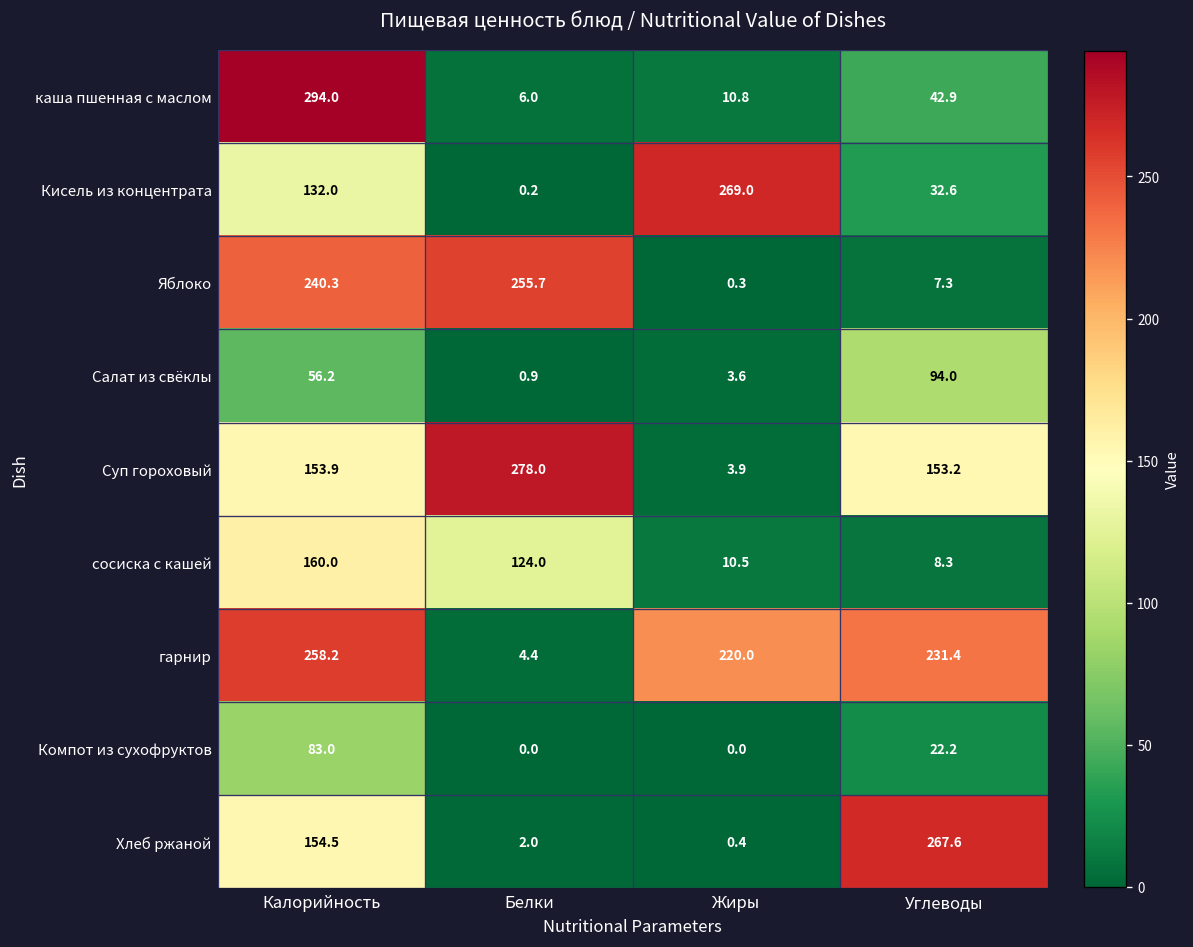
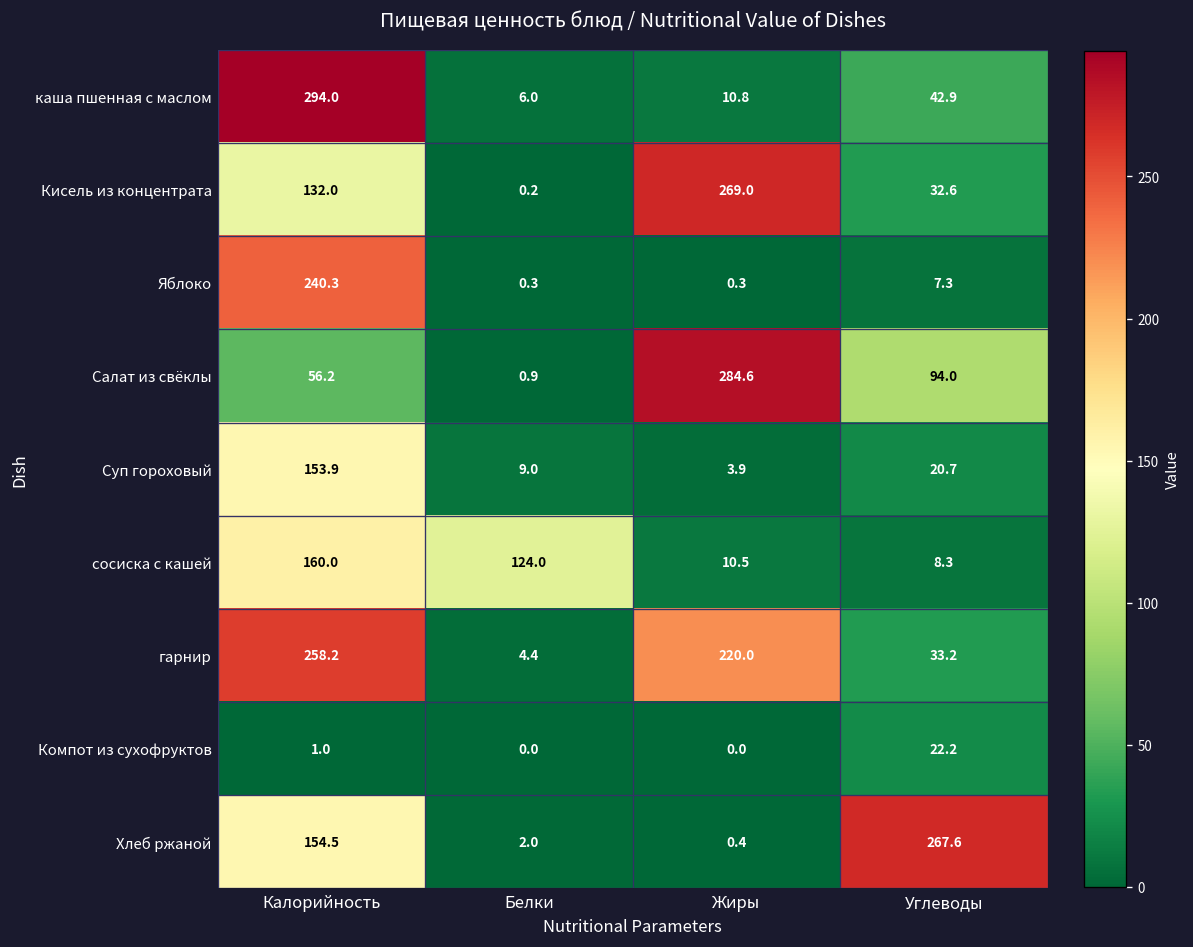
Яблоко, Белки: 255.7 -> 0.3
Салат из свёклы, Жиры: 3.6 -> 284.6
Суп гороховый, Белки: 278.0 -> 9.0
Суп гороховый, Углеводы: 153.2 -> 20.7
гарнир, Углеводы: 231.4 -> 33.2
Компот из сухофруктов, Калорийность: 83.0 -> 1.0
